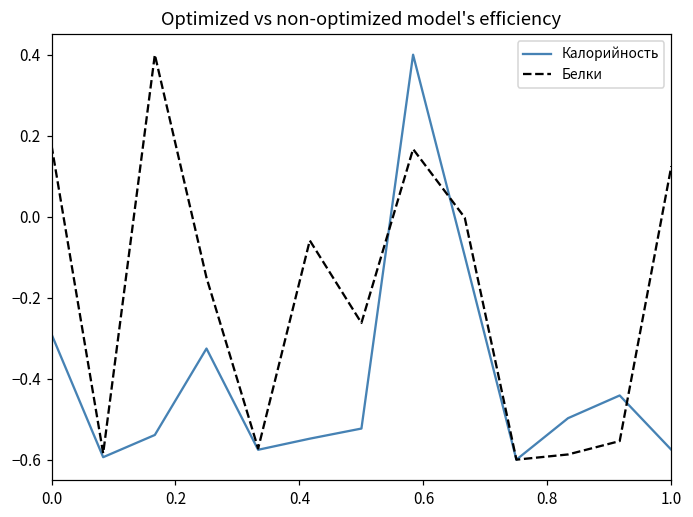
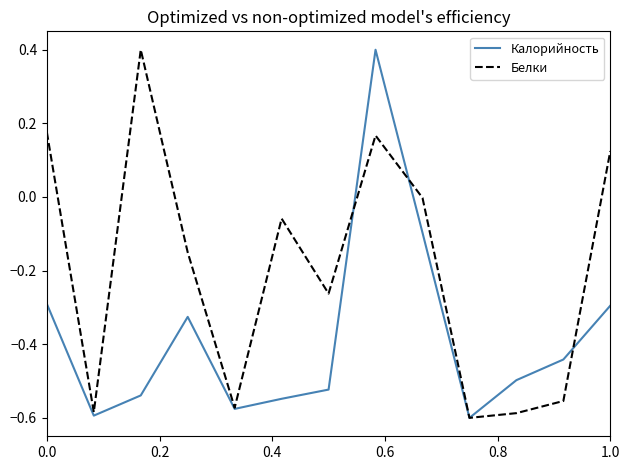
Калорийность, 1.0: -0.58 -> -0.30
